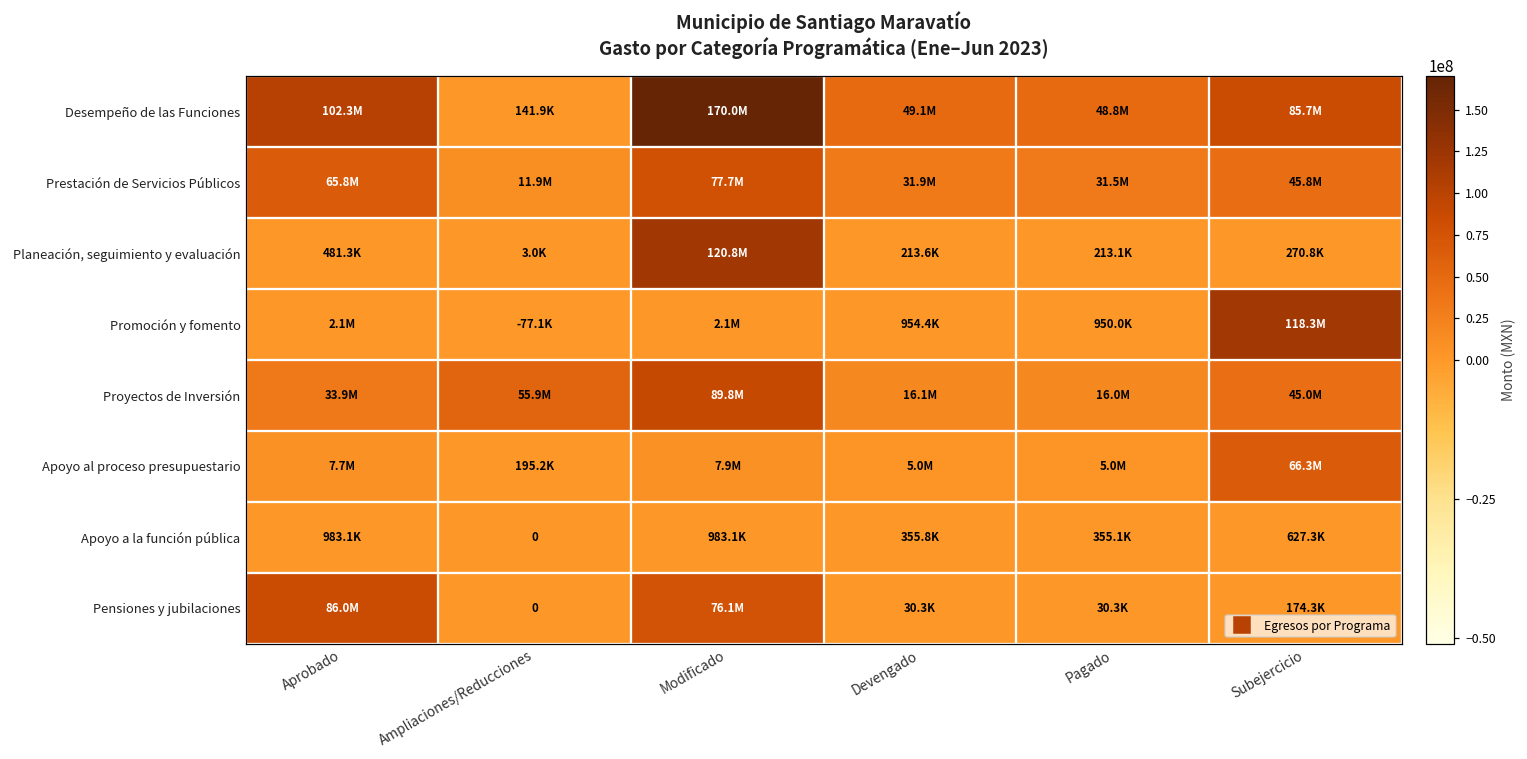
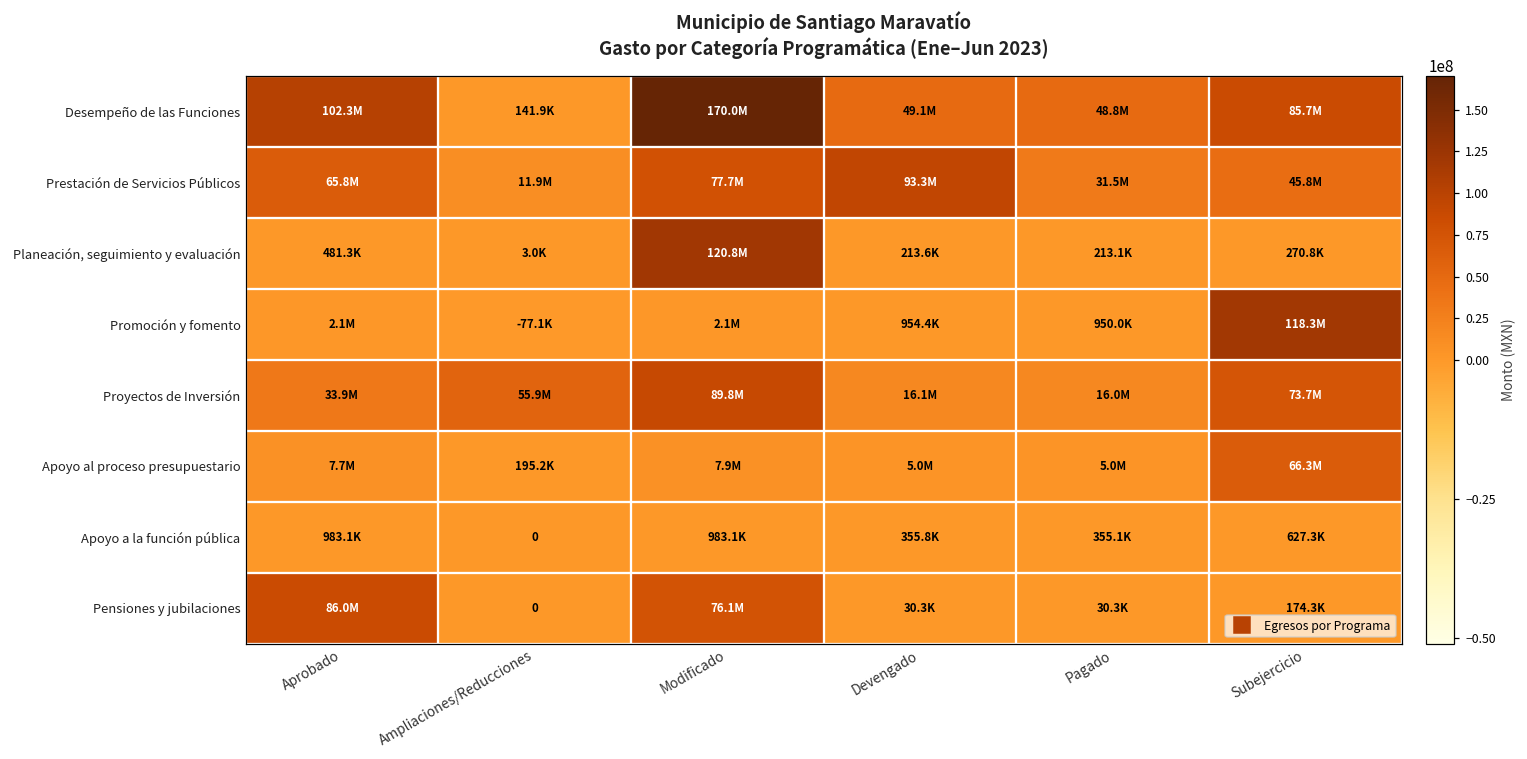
Prestación de Servicios Públicos, Devengado: 31.9M -> 93.3M
Proyectos de Inversión, Subejercicio: 45.0M -> 73.7M
